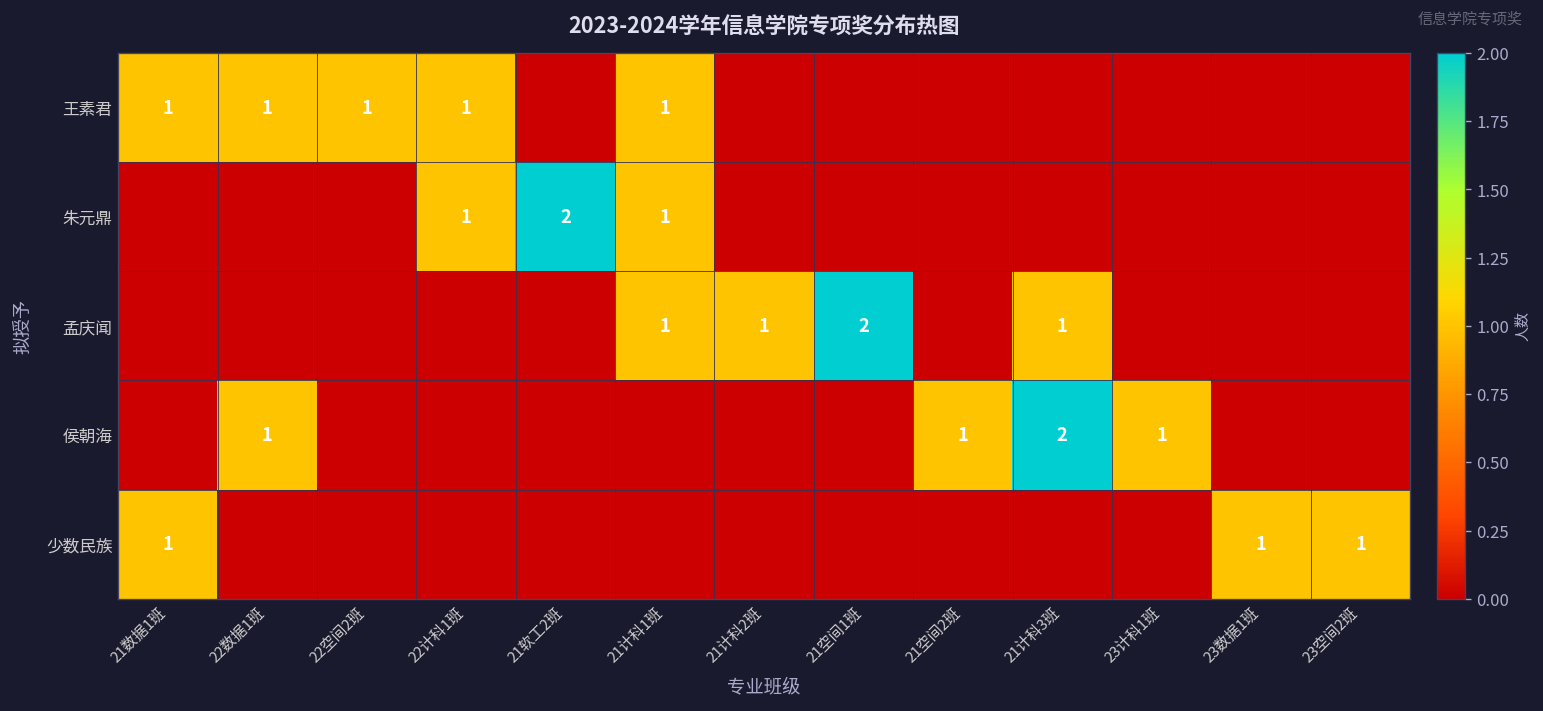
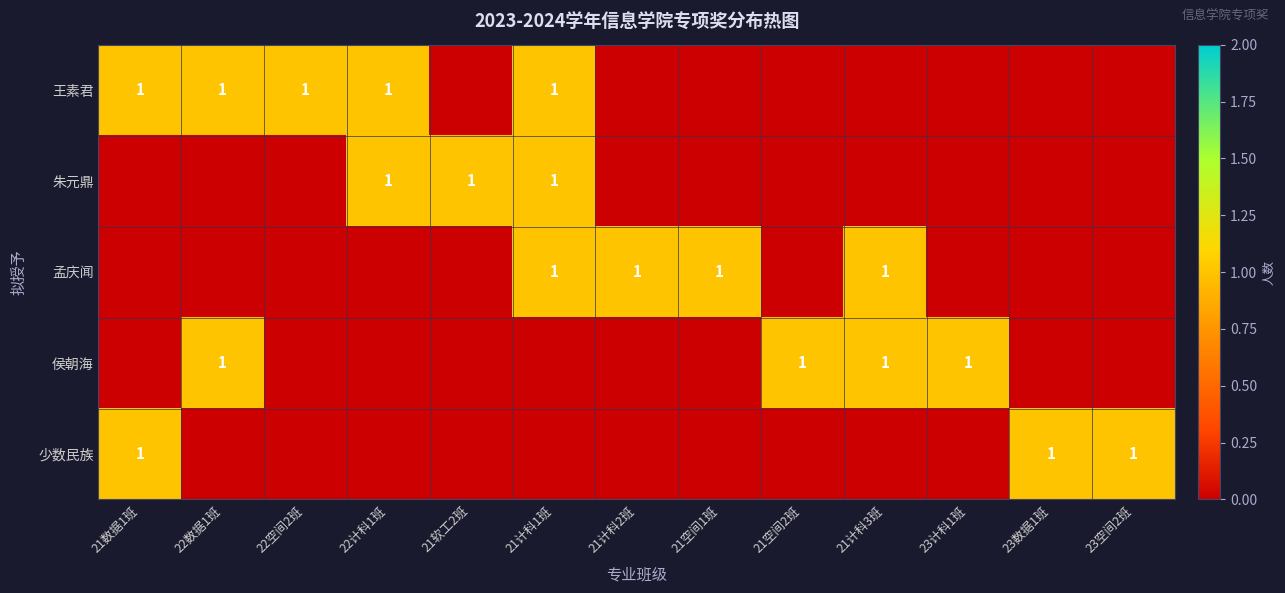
朱元鼎, 21软工2班: 2 -> 1
孟庆闻, 21空间1班: 2 -> 1
侯朝海, 21计科3班: 2 -> 1
